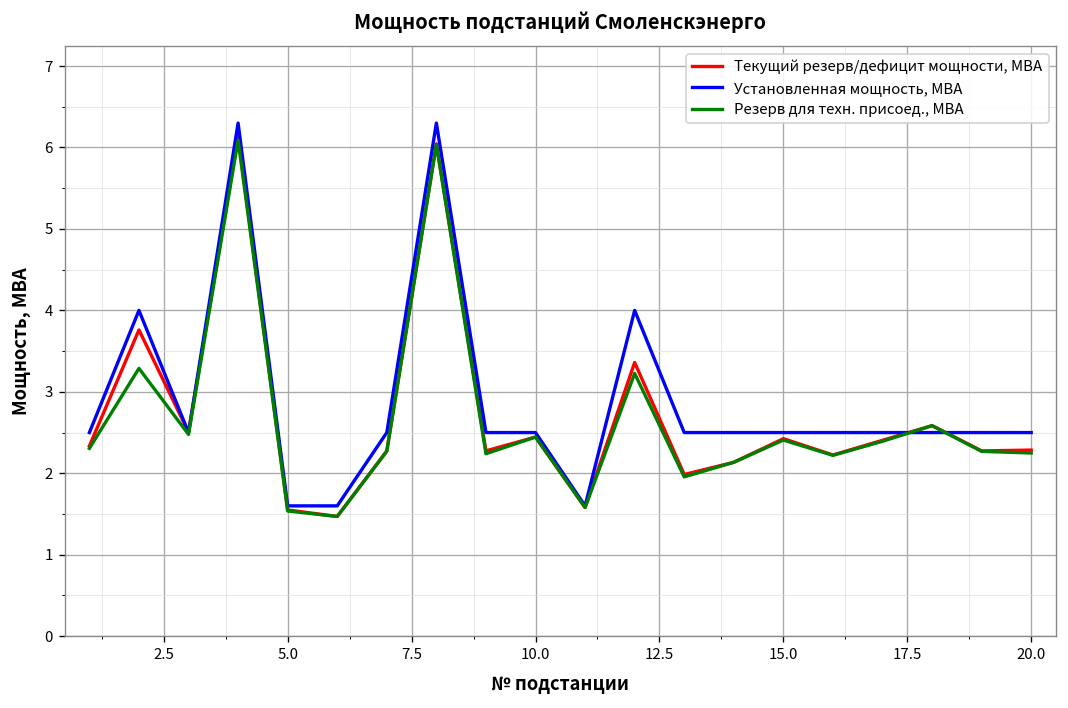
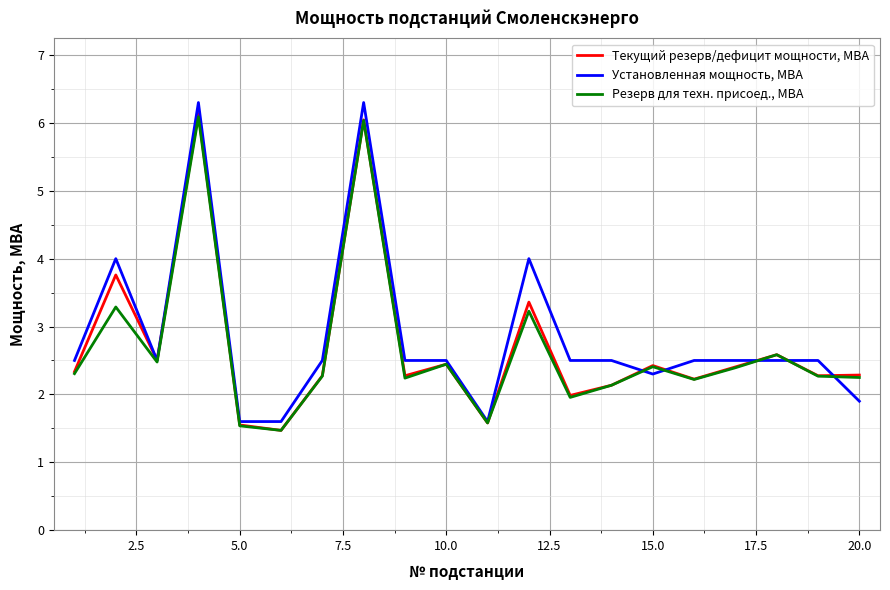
Установленная мощность, МВА, 15.0: 2.5 -> 2.3
Установленная мощность, МВА, 20.0: 2.5 -> 1.9
